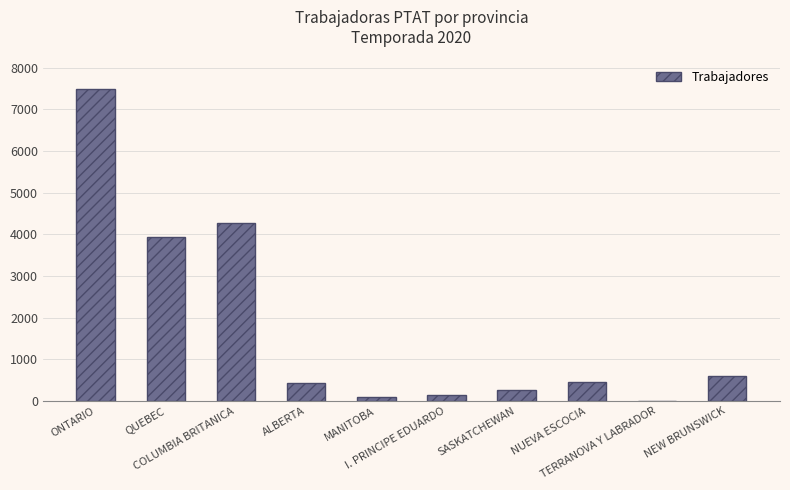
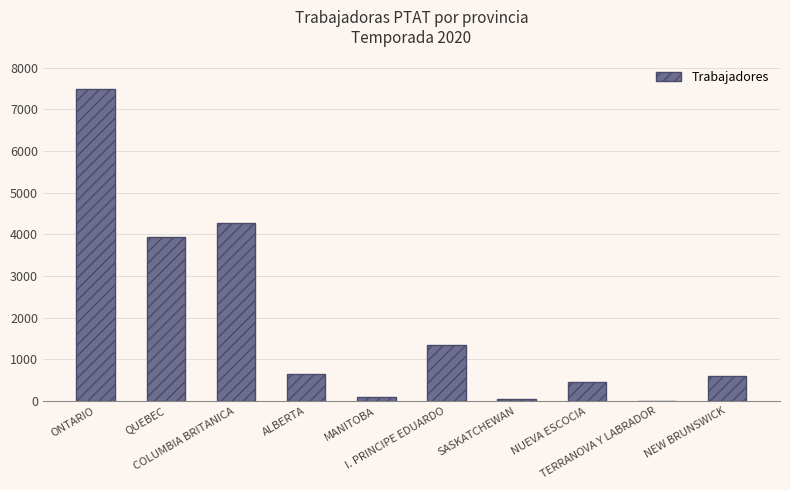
ALBERTA: 400 -> 600
I. PRINCIPE EDUARDO: 100 -> 1300
SASKATCHEWAN: 300 -> 100
